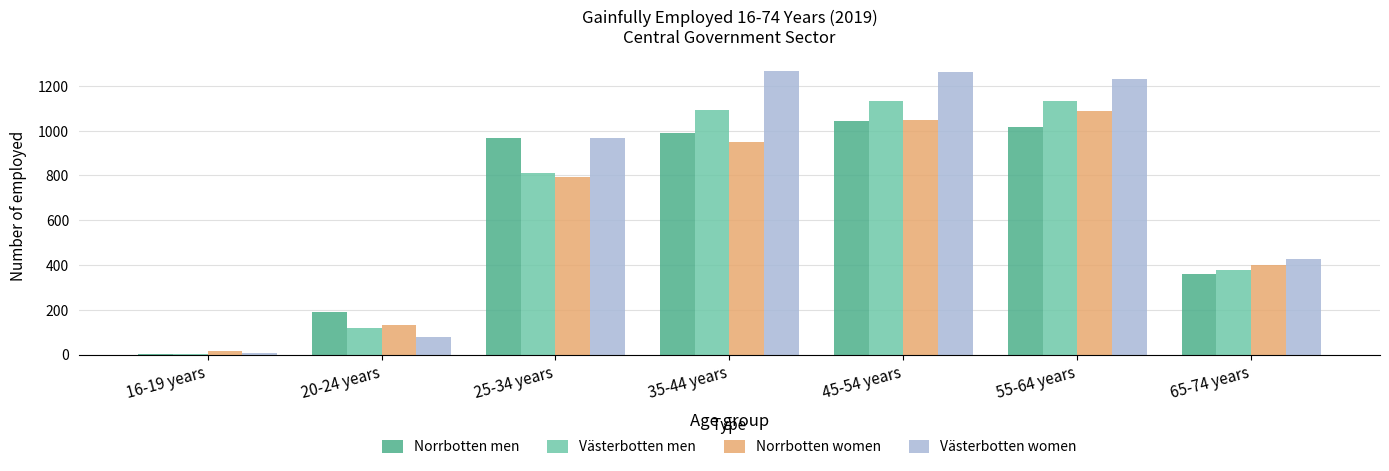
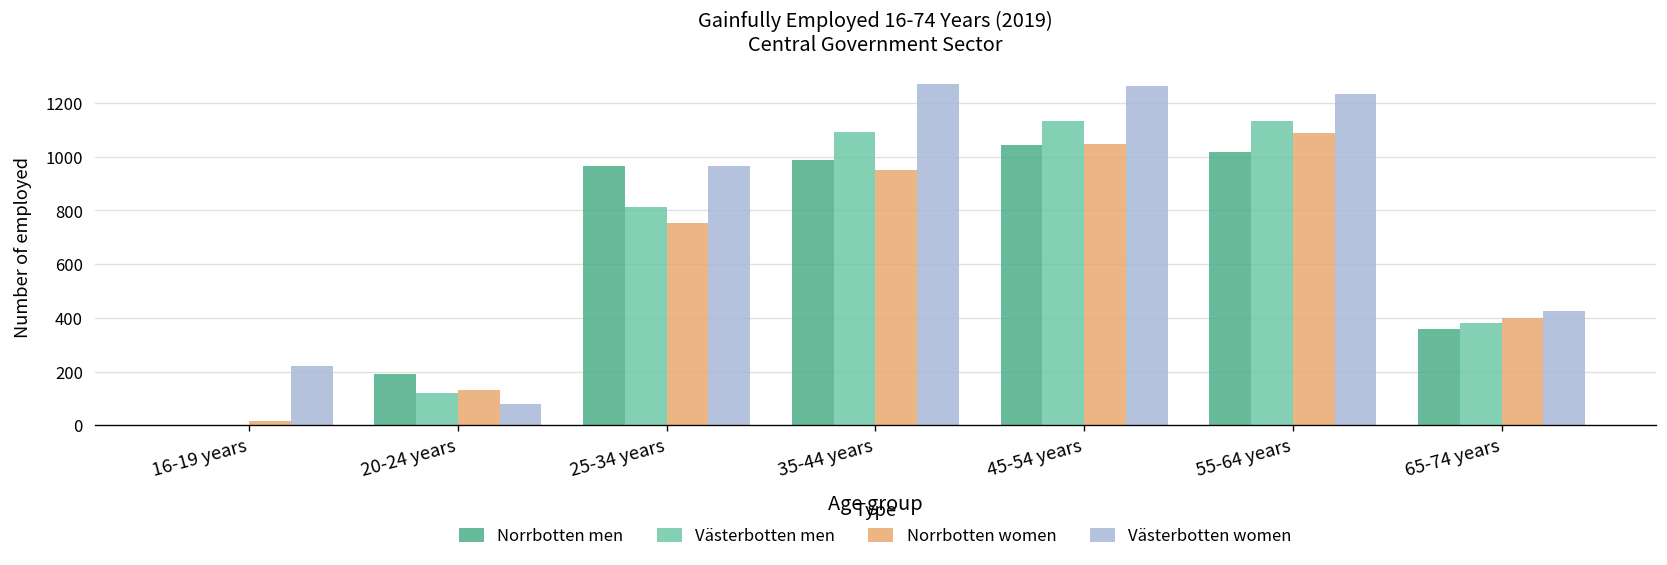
Västerbotten women, 16-19 years: 10 -> 220
Norrbotten women, 25-34 years: 790 -> 750
